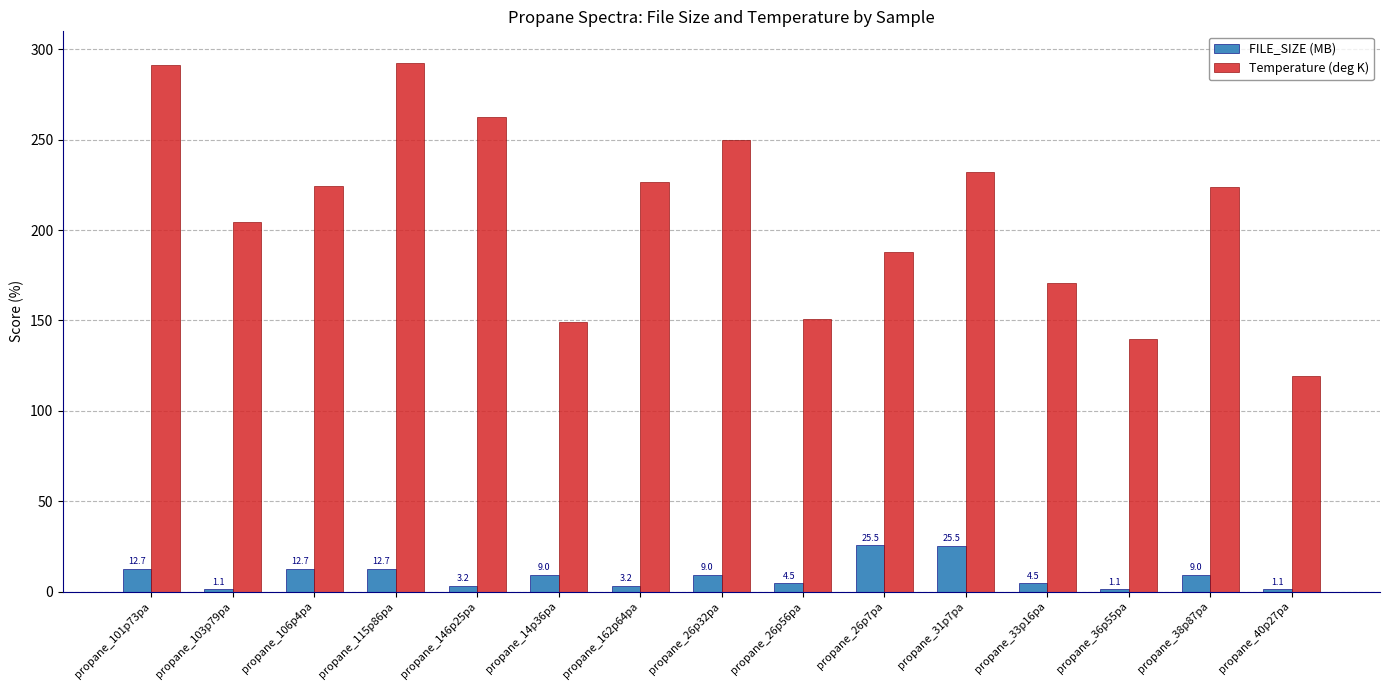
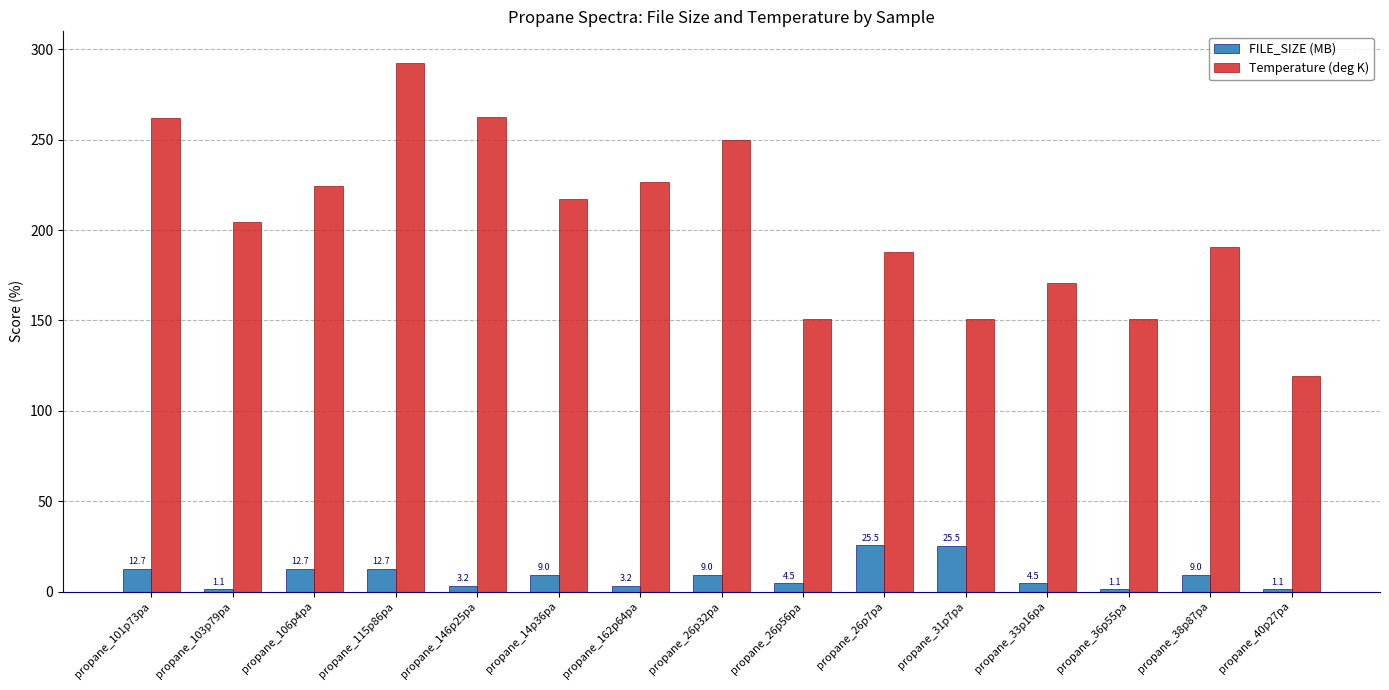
Temperature (deg K), propane_101p73pa: 291 -> 262
Temperature (deg K), propane_14p36pa: 149 -> 217
Temperature (deg K), propane_31p7pa: 232 -> 151
Temperature (deg K), propane_36p55pa: 140 -> 151
Temperature (deg K), propane_38p87pa: 224 -> 191
